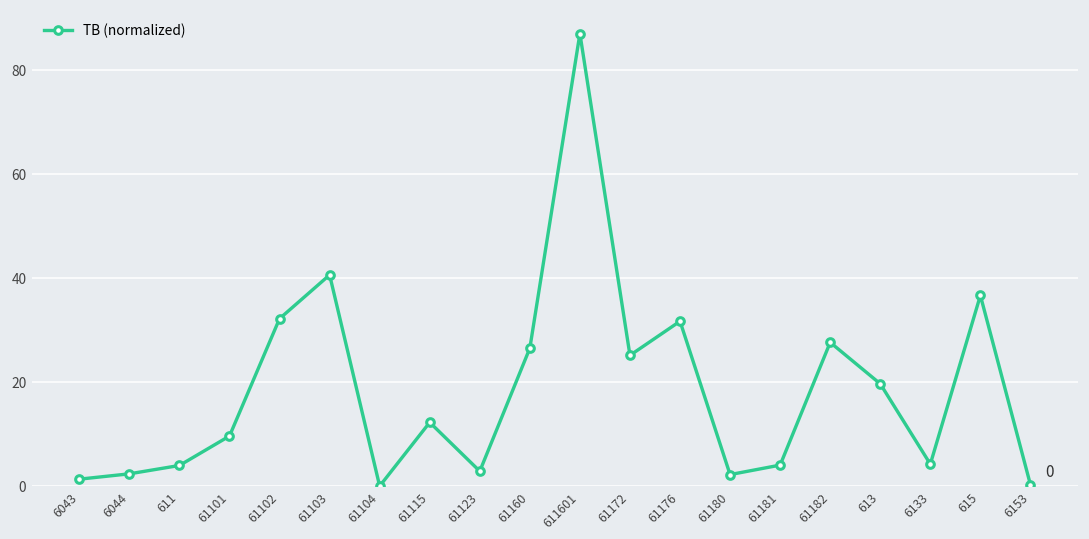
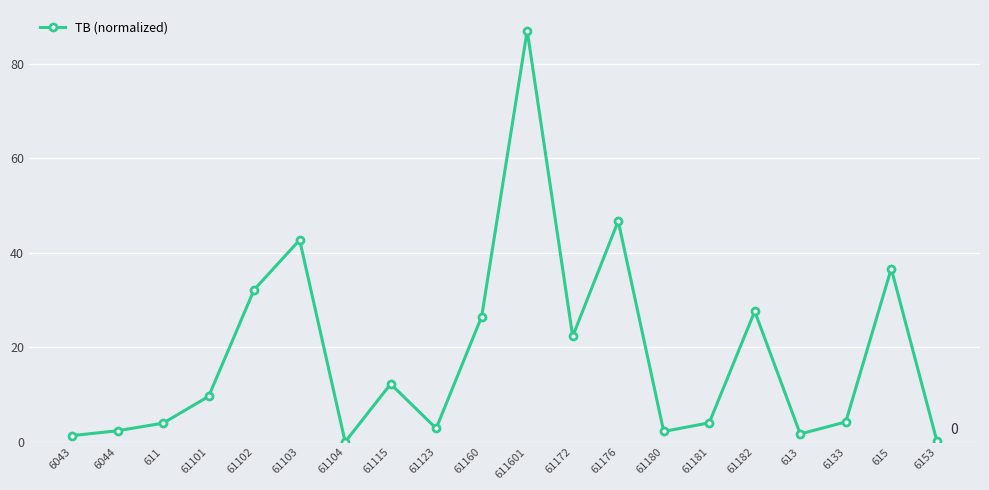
61103: 41 -> 43
61172: 25 -> 22
61176: 32 -> 47
613: 20 -> 2
